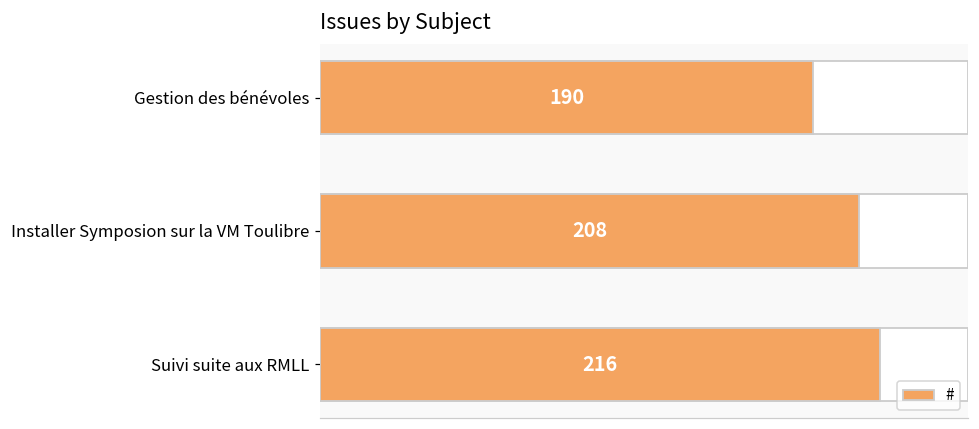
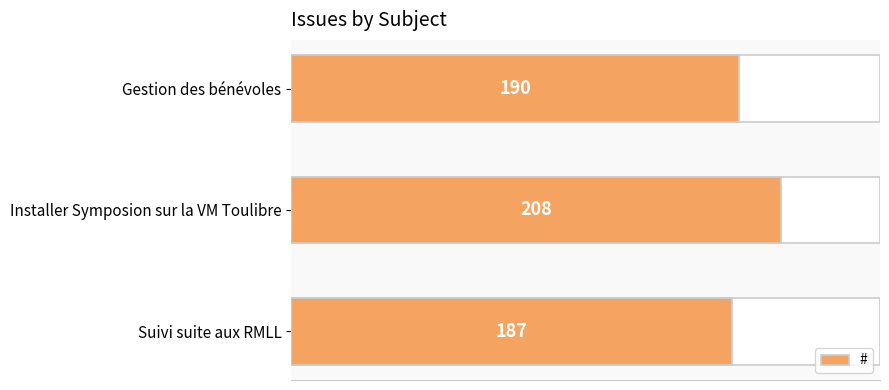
#, Suivi suite aux RMLL: 216 -> 187
